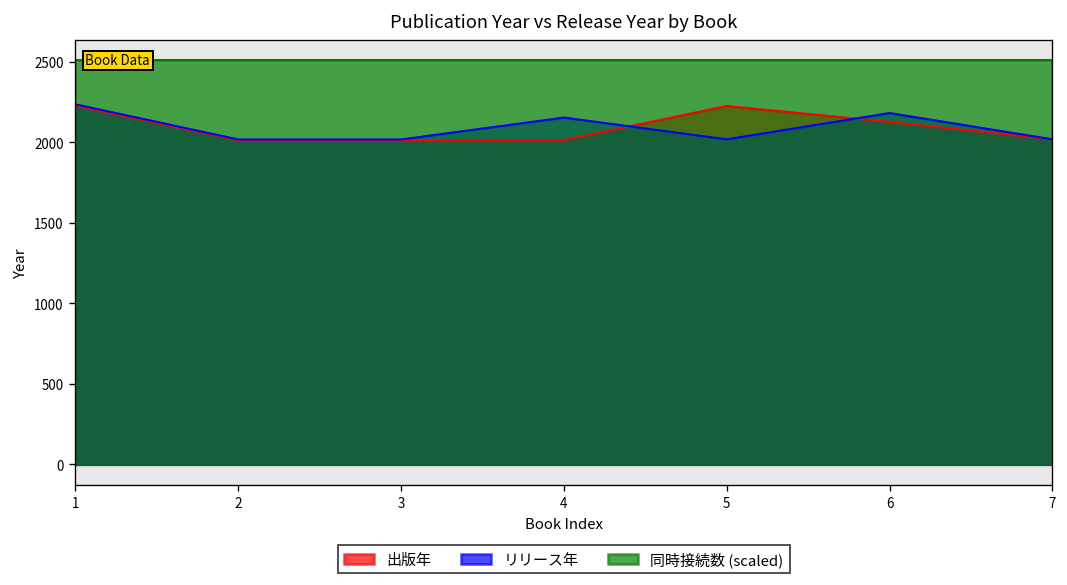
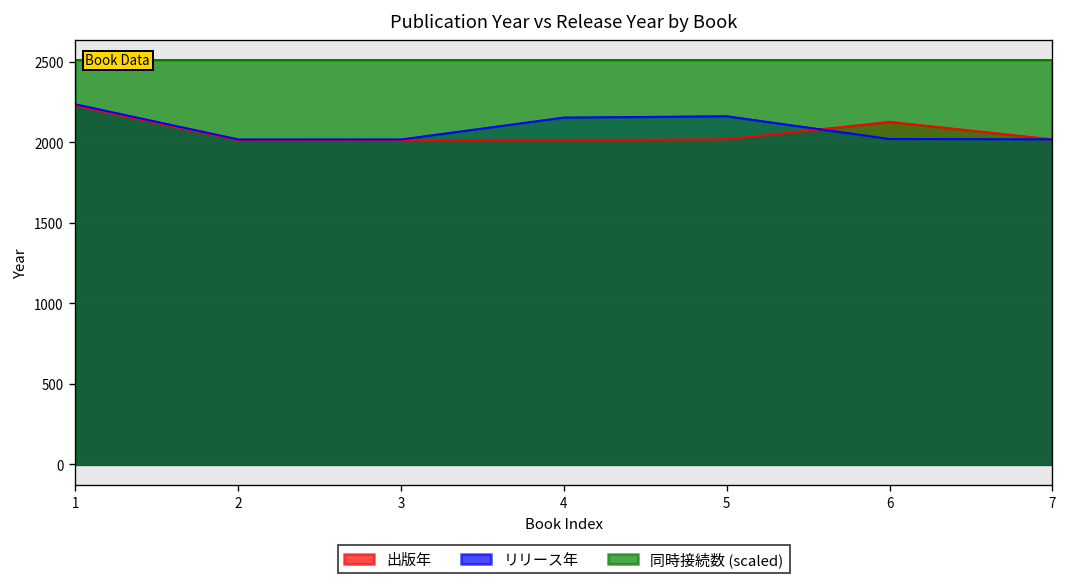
出版年, 5: 2230 -> 2020
リリース年, 5: 2020 -> 2160
リリース年, 6: 2180 -> 2020
